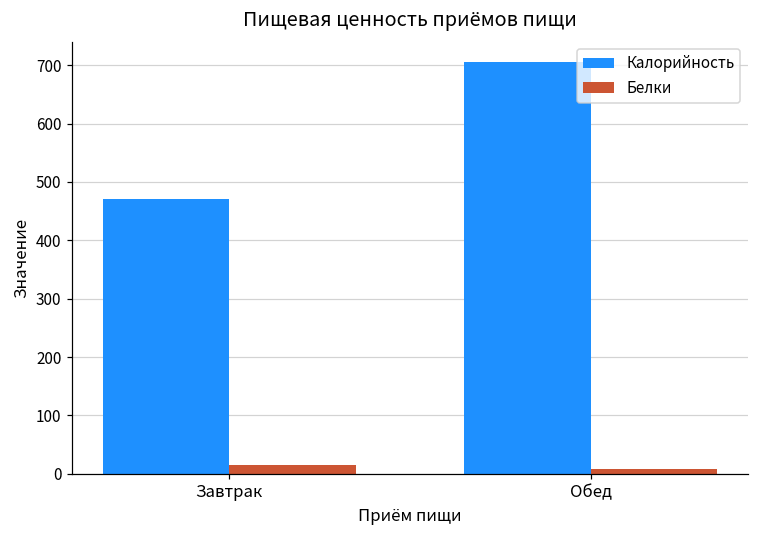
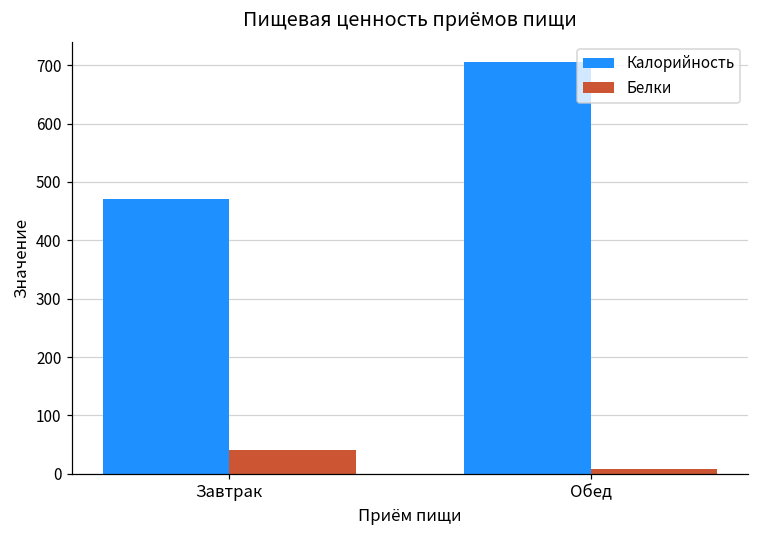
Белки, Завтрак: 20 -> 40
